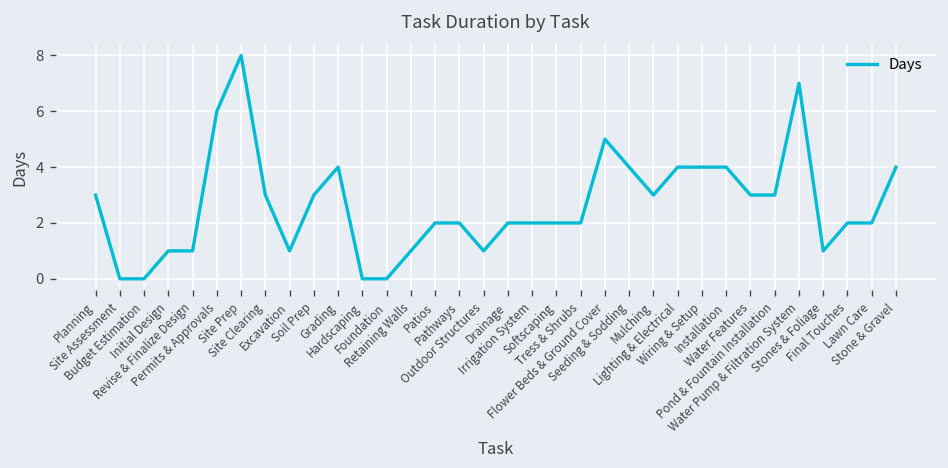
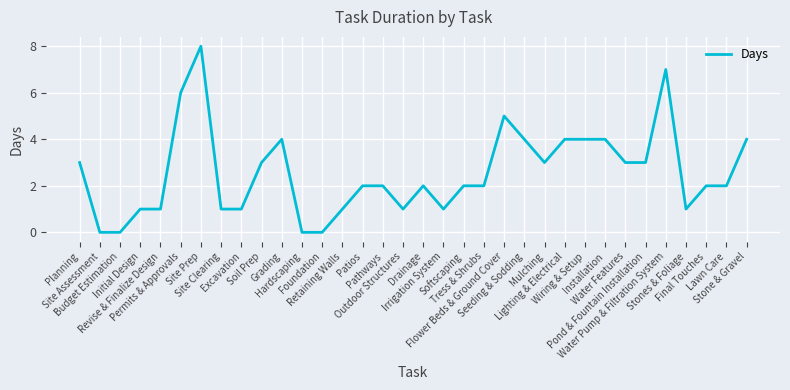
Site Clearing: 3 -> 1
Irrigation System: 2 -> 1
